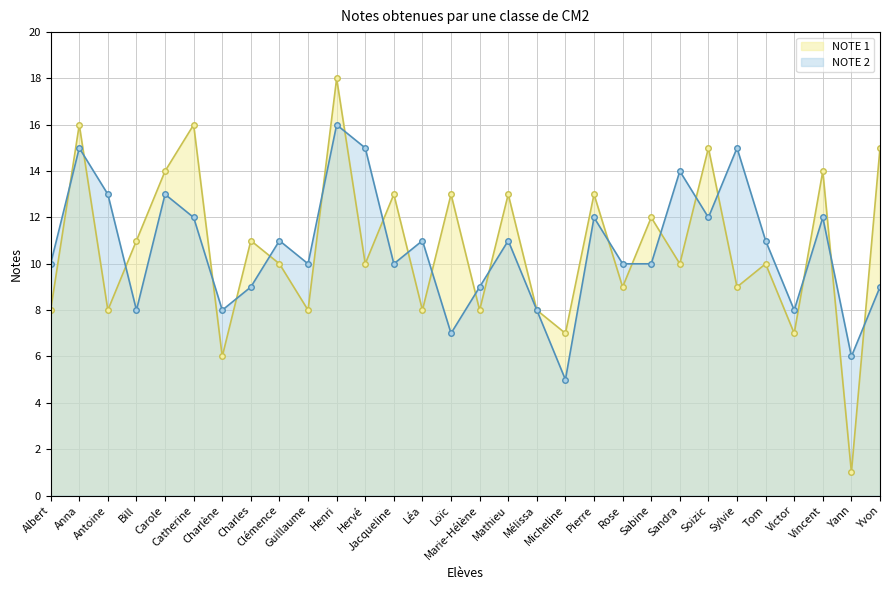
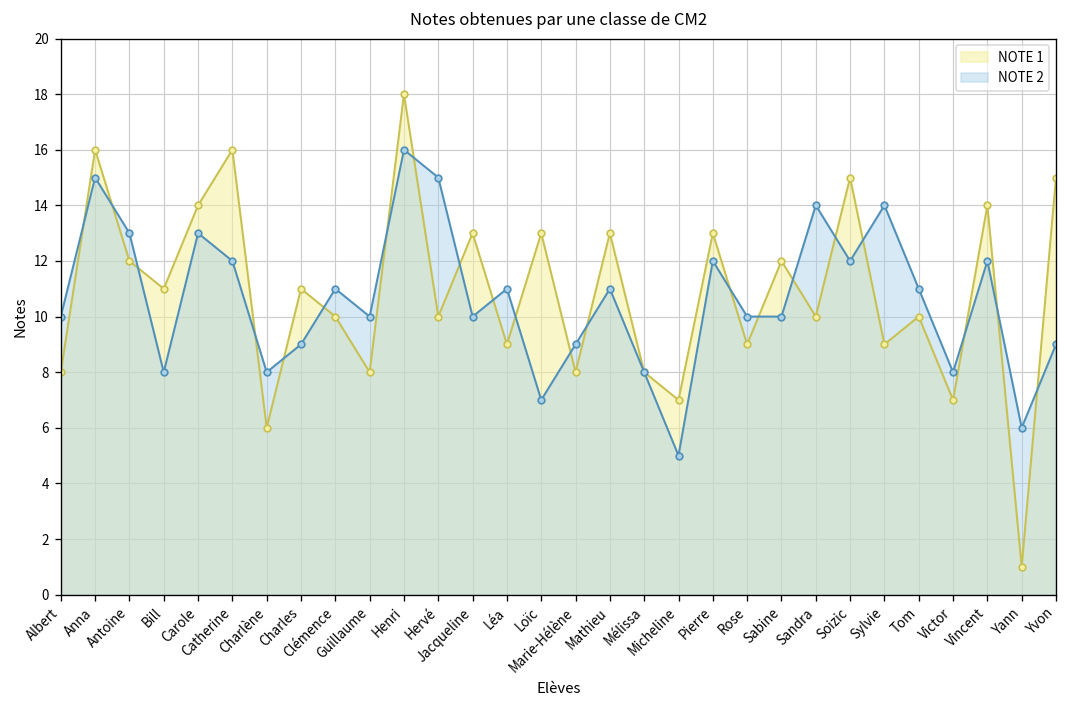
NOTE 1, Antoine: 8 -> 12
NOTE 1, Léa: 8 -> 9
NOTE 2, Sylvie: 15 -> 14
